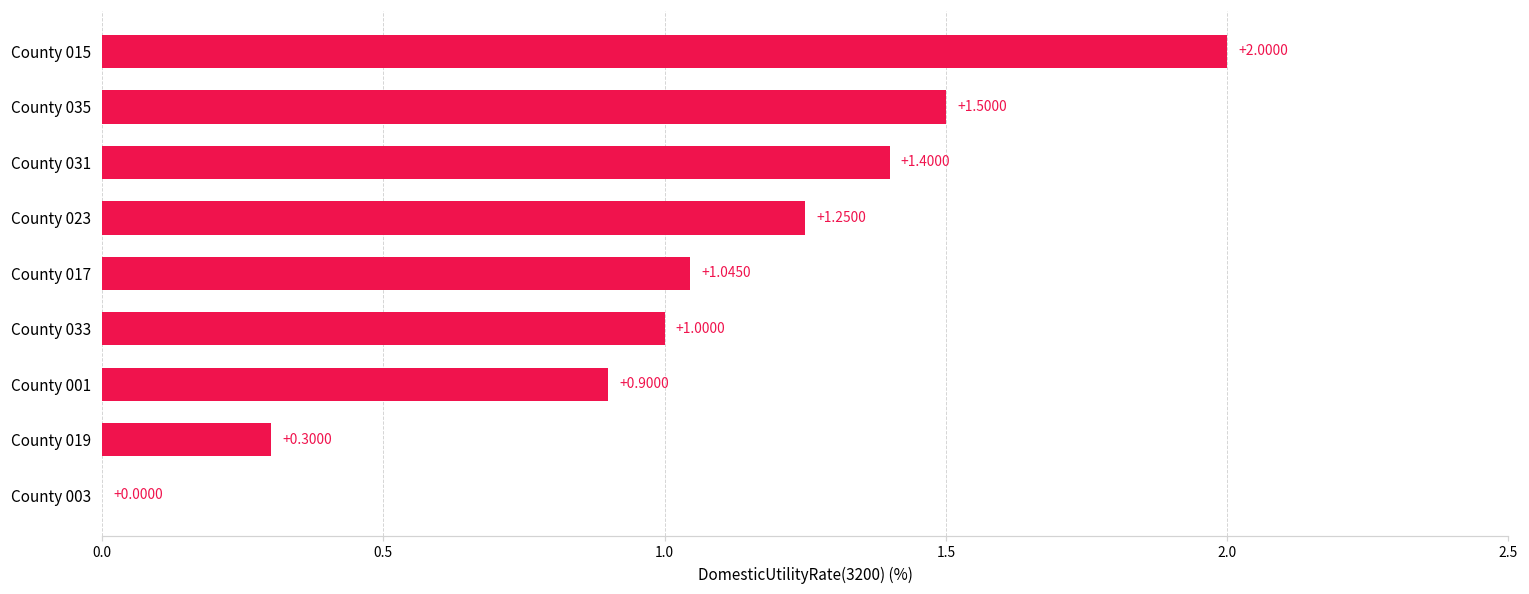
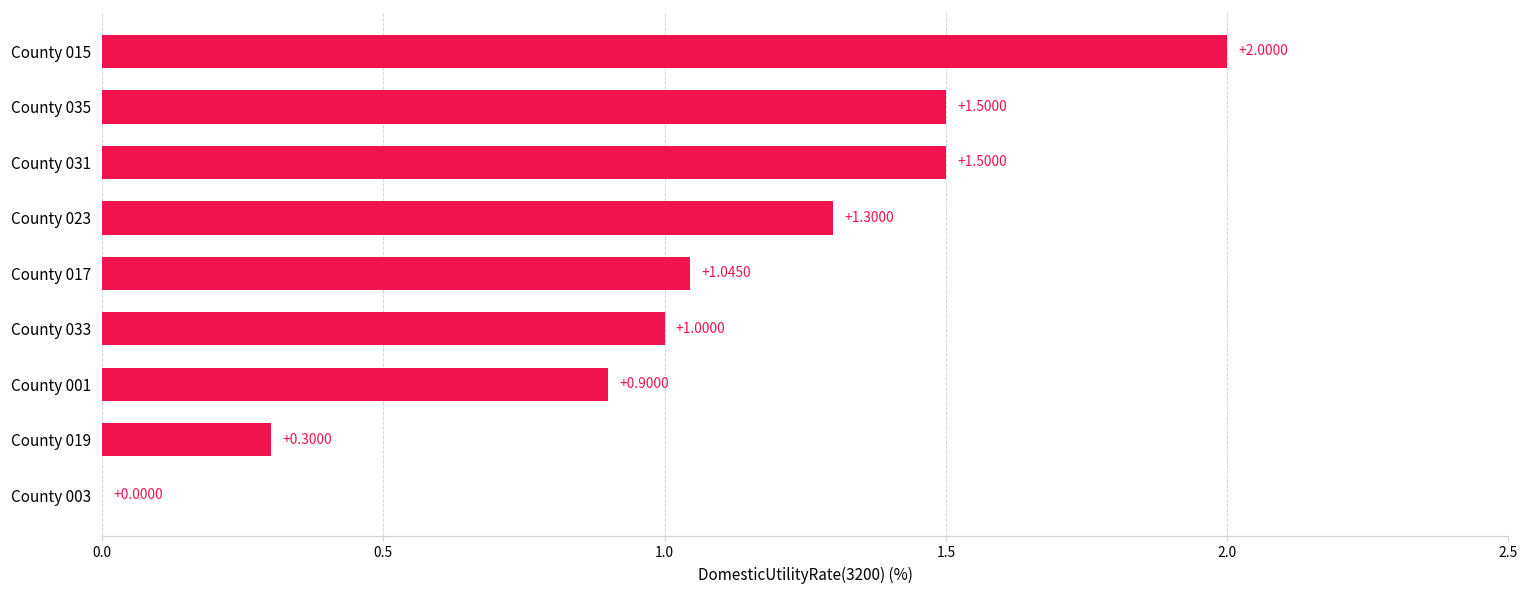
County 031: +1.4000 -> +1.5000
County 023: +1.2500 -> +1.3000
